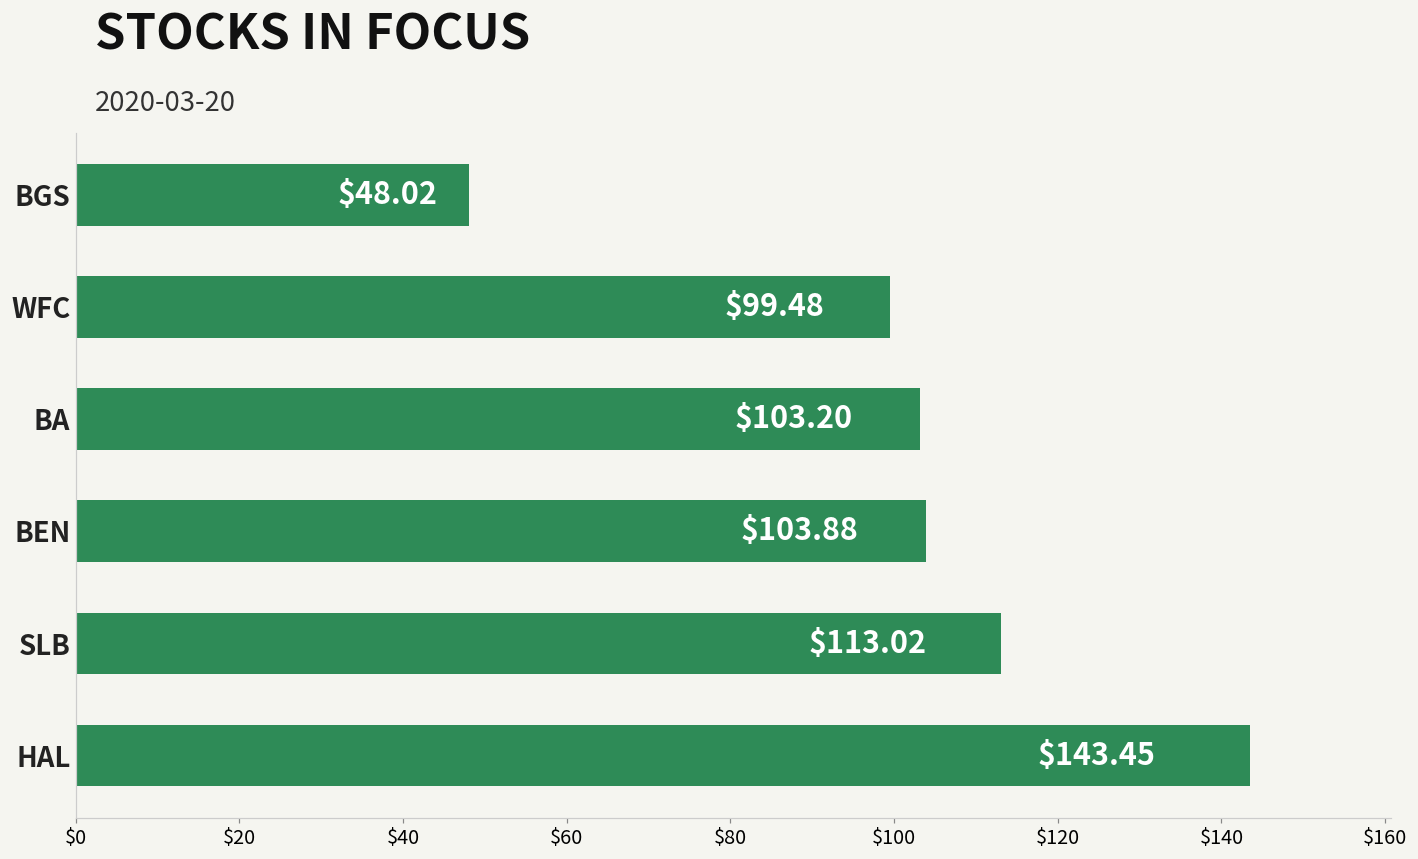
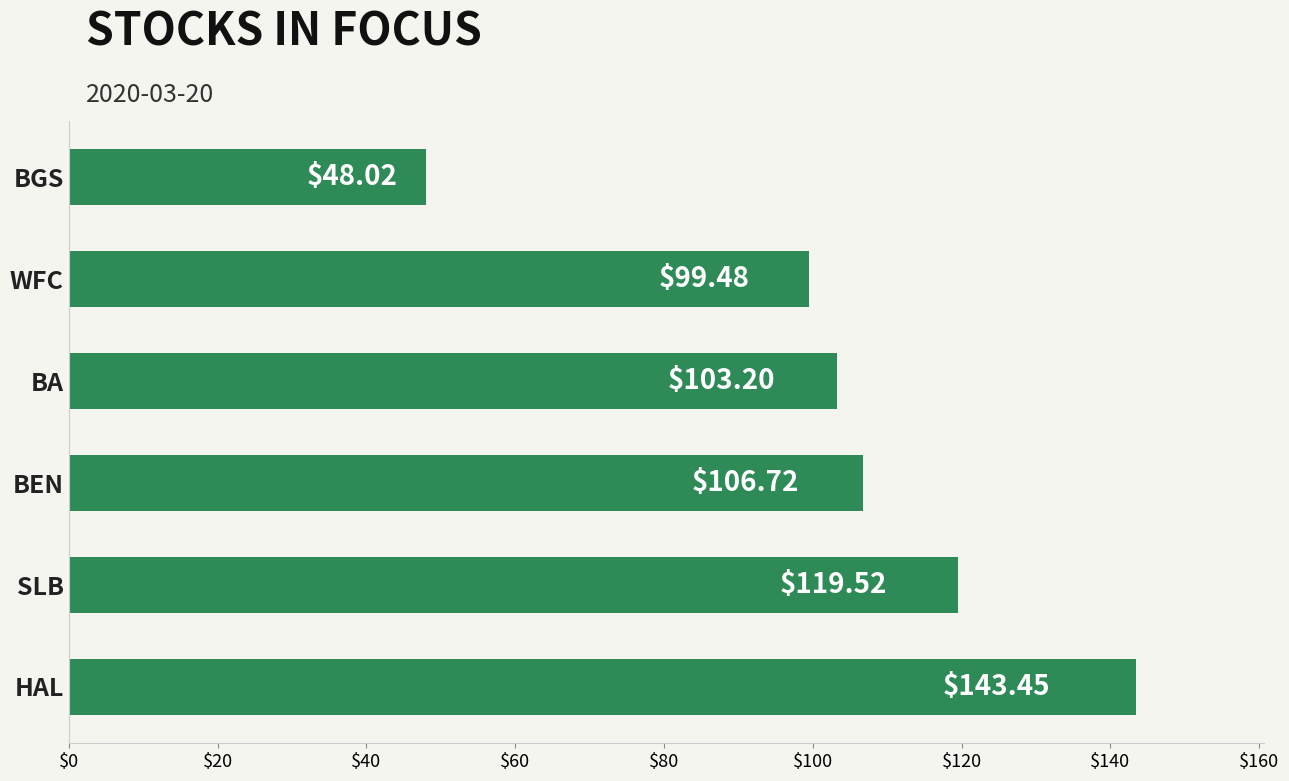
BEN: $103.88 -> $106.72
SLB: $113.02 -> $119.52
